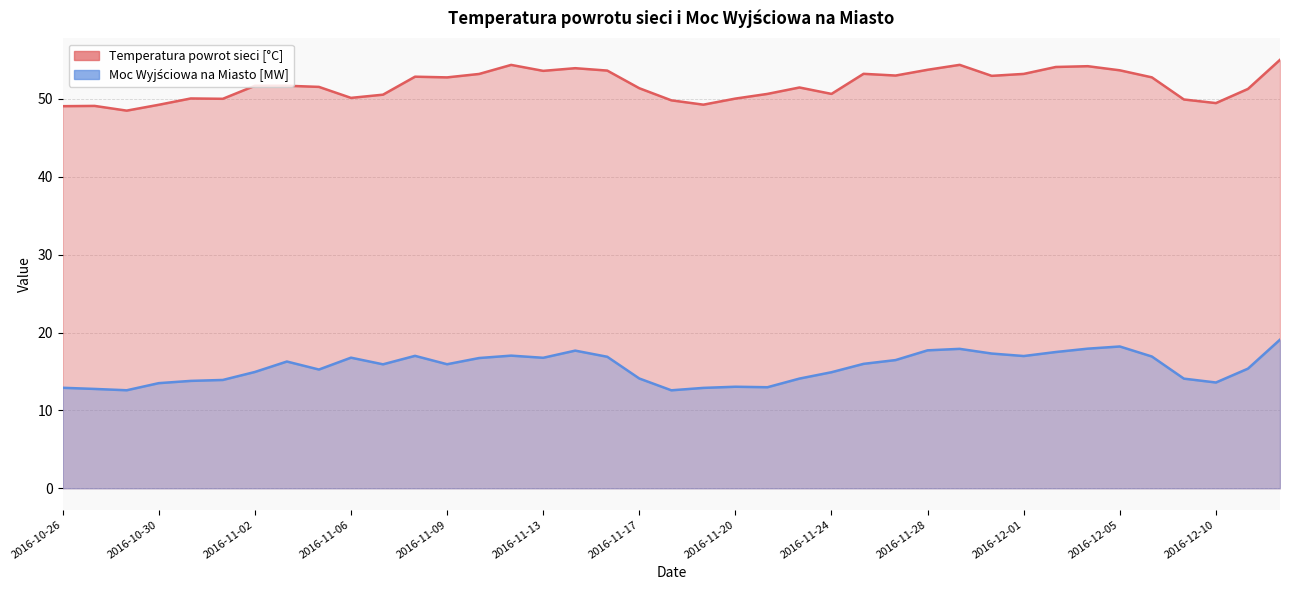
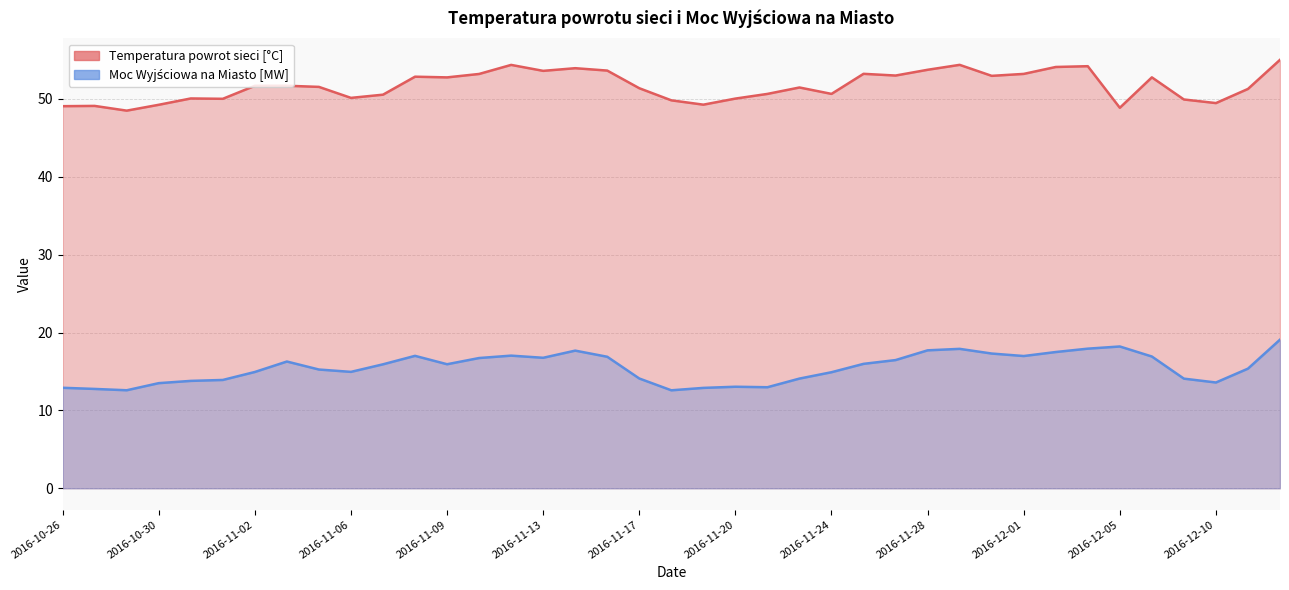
Moc Wyjściowa na Miasto [MW], 2016-11-06: 17 -> 15
Temperatura powrot sieci [°C], 2016-12-05: 54 -> 49
